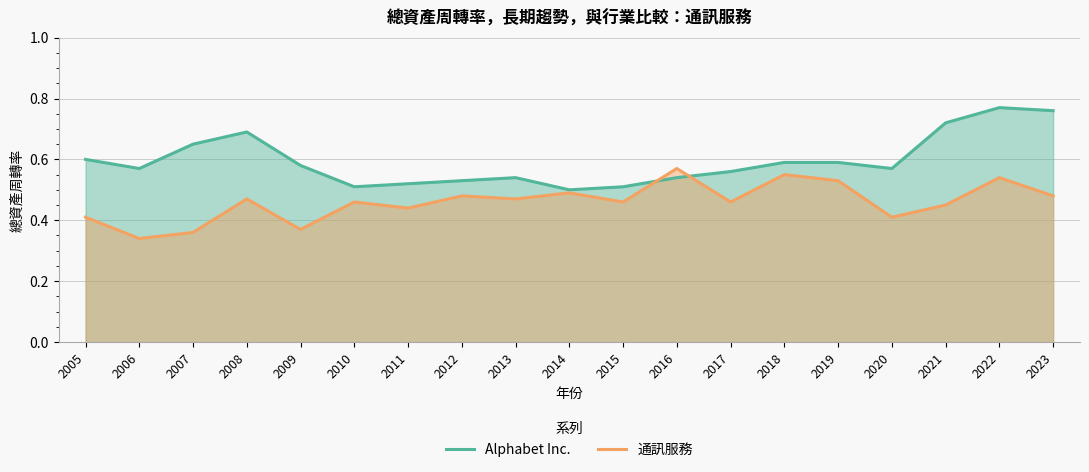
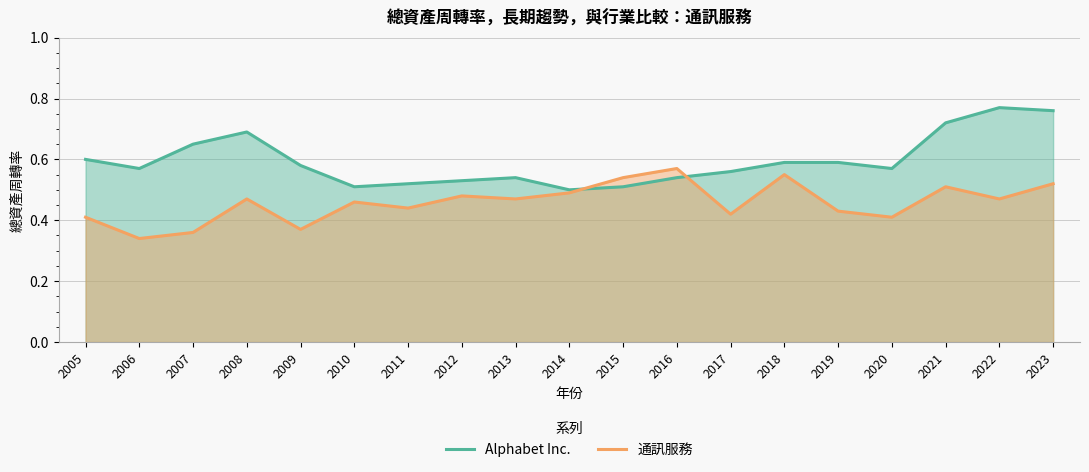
通訊服務, 2015: 0.46 -> 0.54
通訊服務, 2017: 0.46 -> 0.42
通訊服務, 2019: 0.53 -> 0.43
通訊服務, 2021: 0.45 -> 0.51
通訊服務, 2022: 0.54 -> 0.47
通訊服務, 2023: 0.48 -> 0.52
